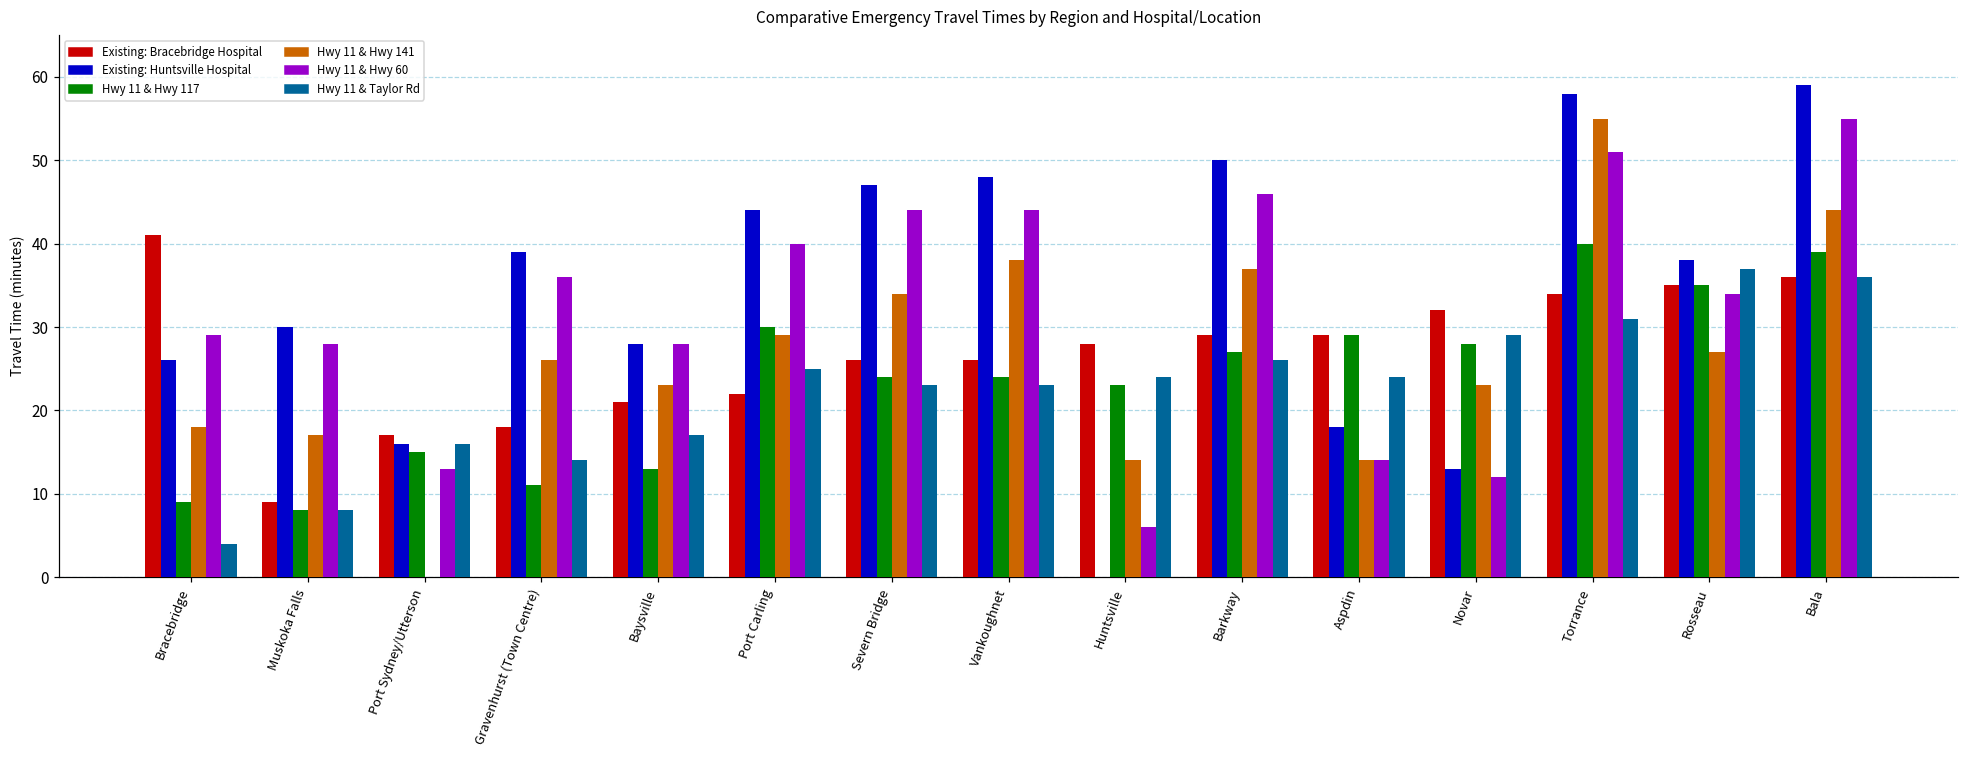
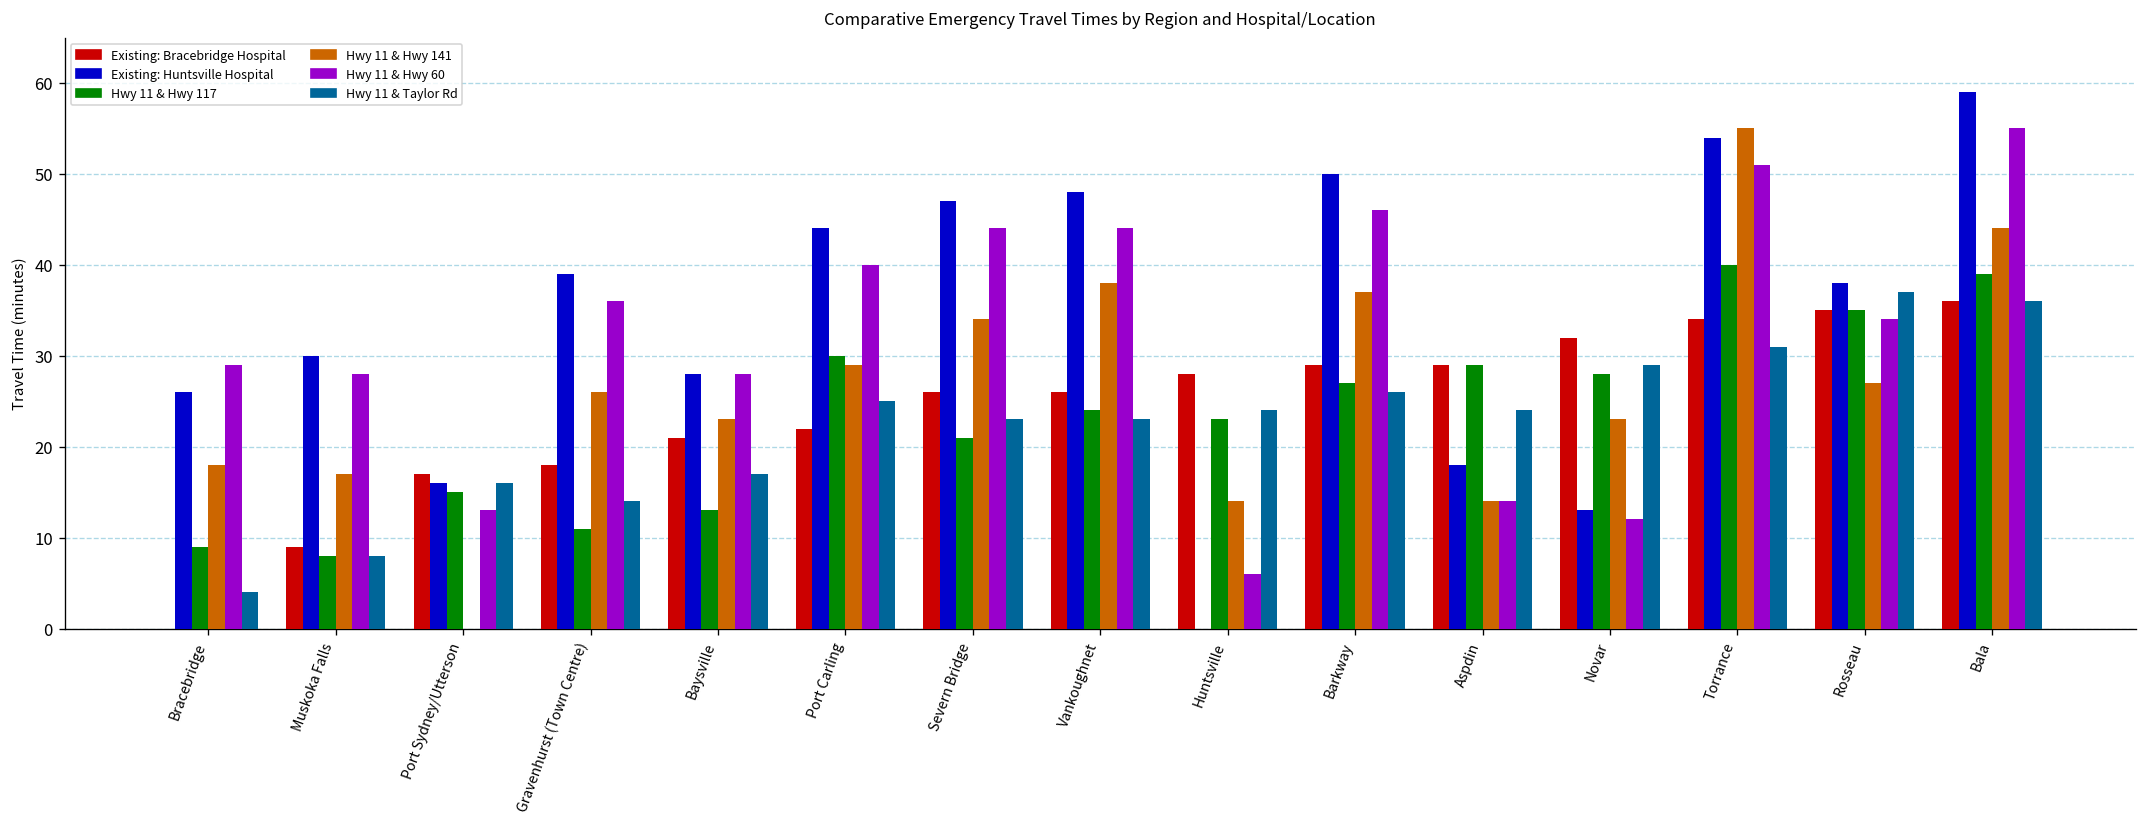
Existing: Bracebridge Hospital, Bracebridge: 41 -> 0
Hwy 11 & Hwy 117, Severn Bridge: 24 -> 21
Existing: Huntsville Hospital, Torrance: 58 -> 54
